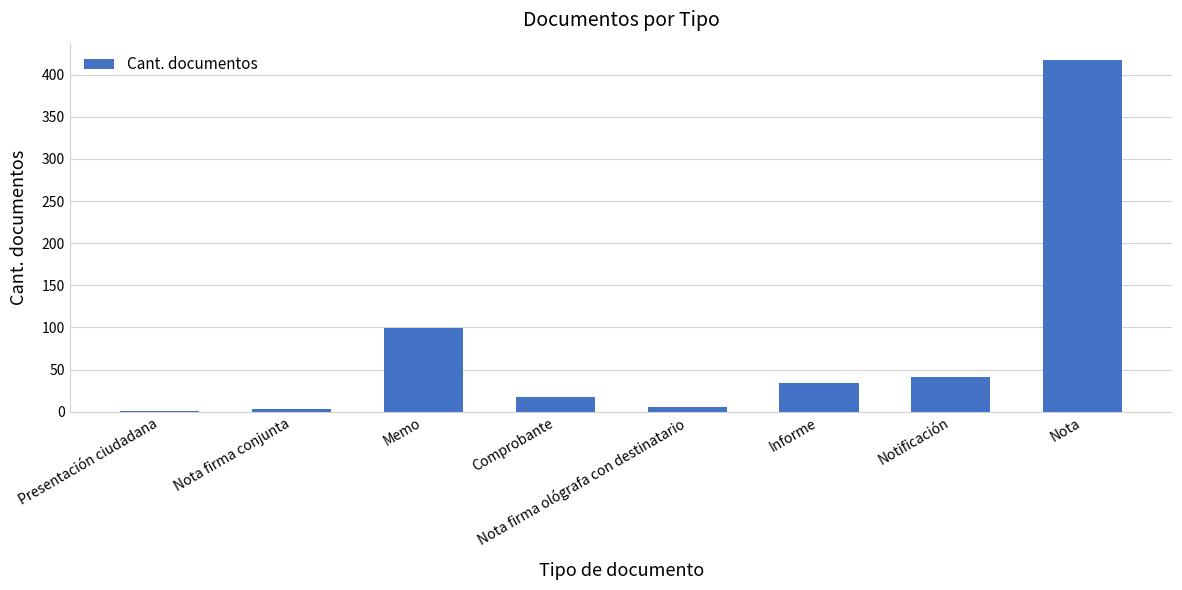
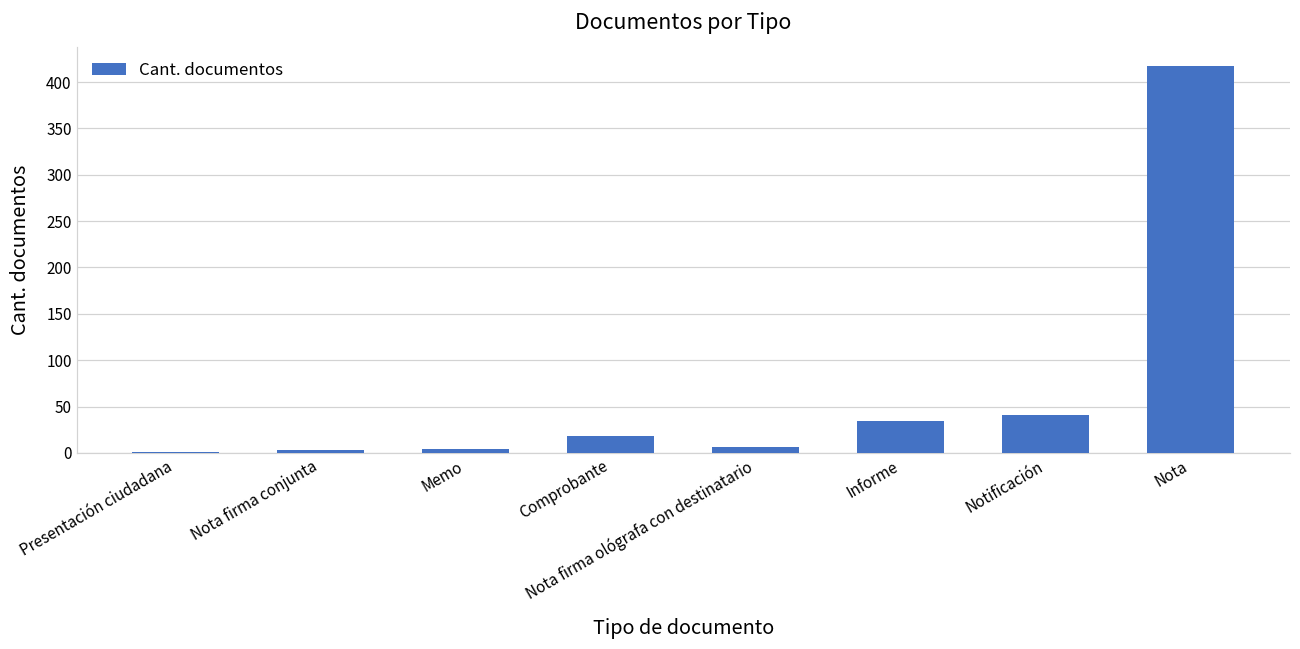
Memo: 100 -> 0
